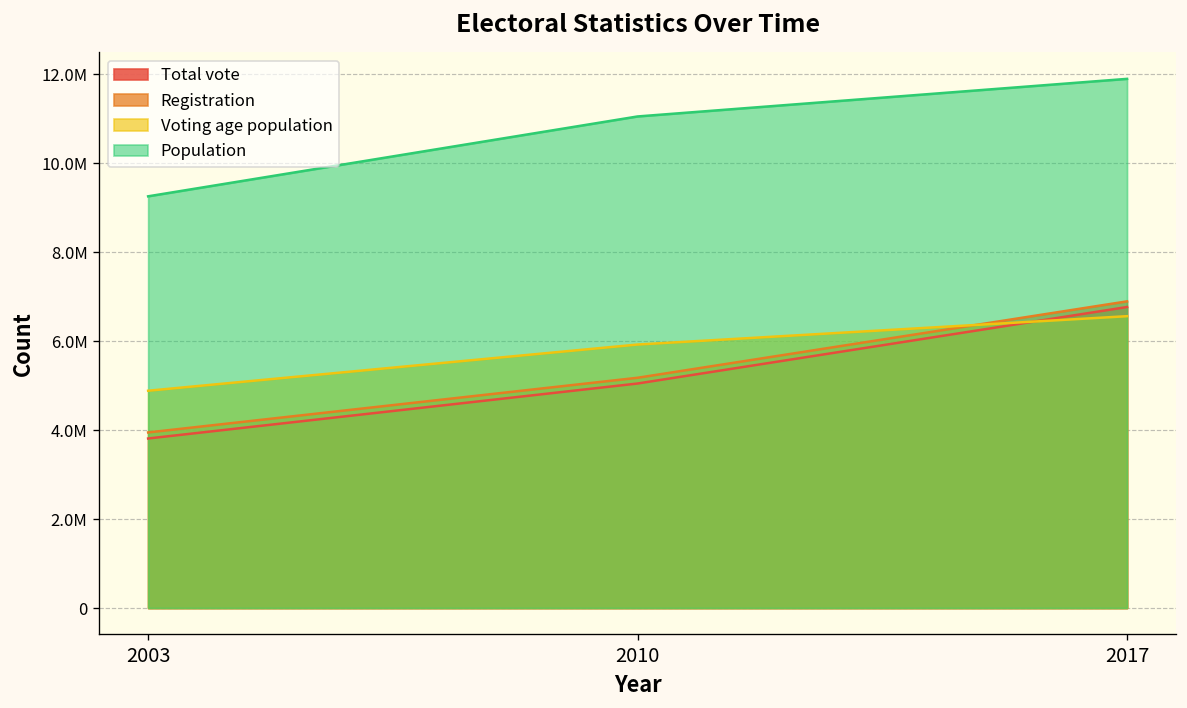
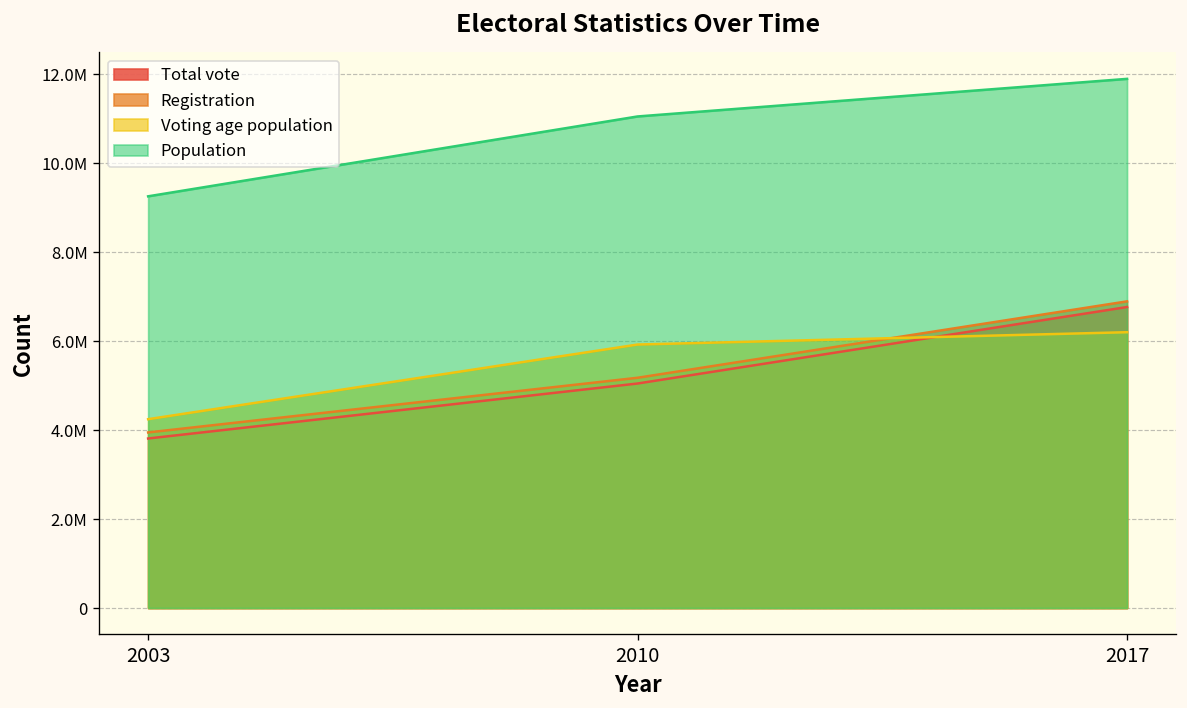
Voting age population, 2003: 4900000 -> 4200000
Voting age population, 2017: 6600000 -> 6200000
